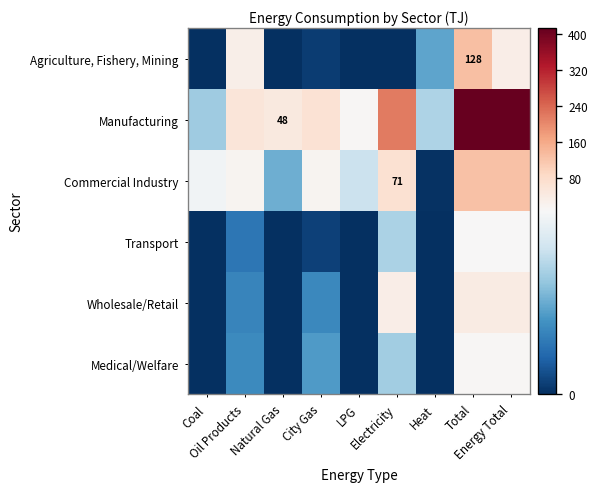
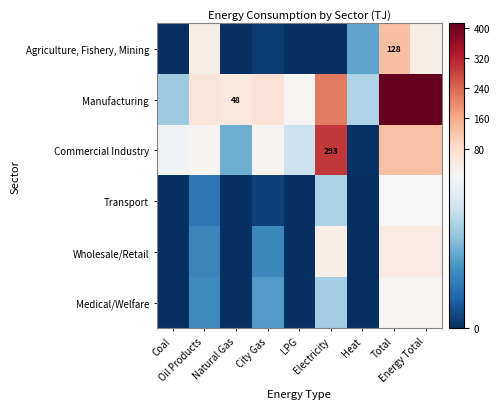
Commercial Industry, Electricity: 71 -> 293
